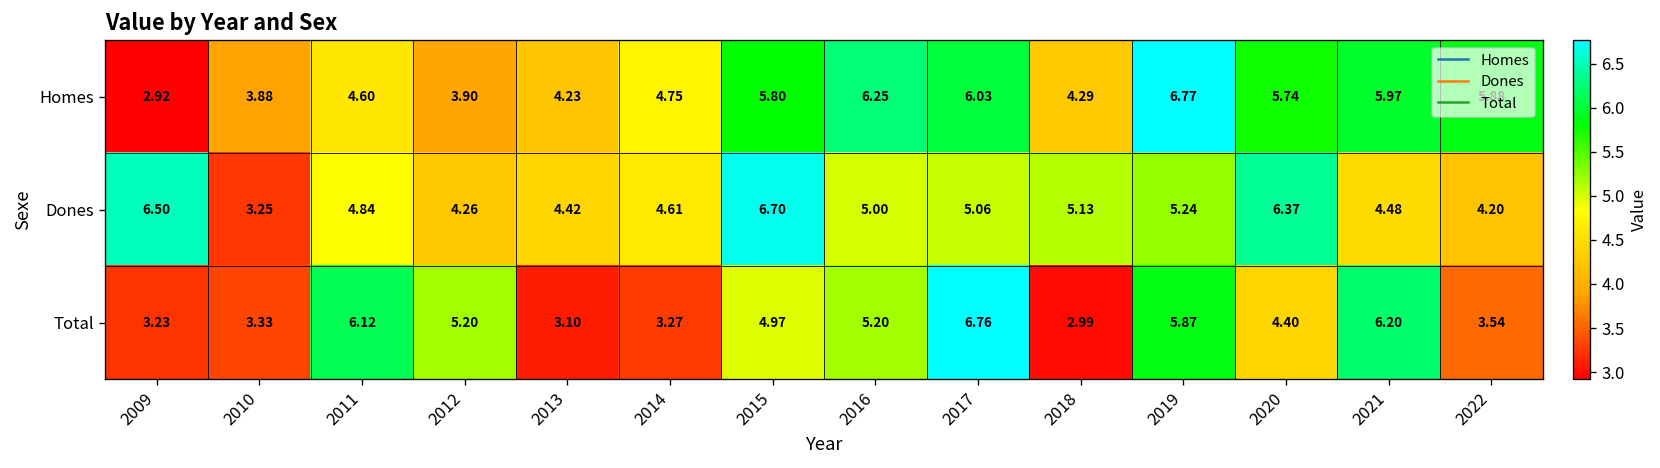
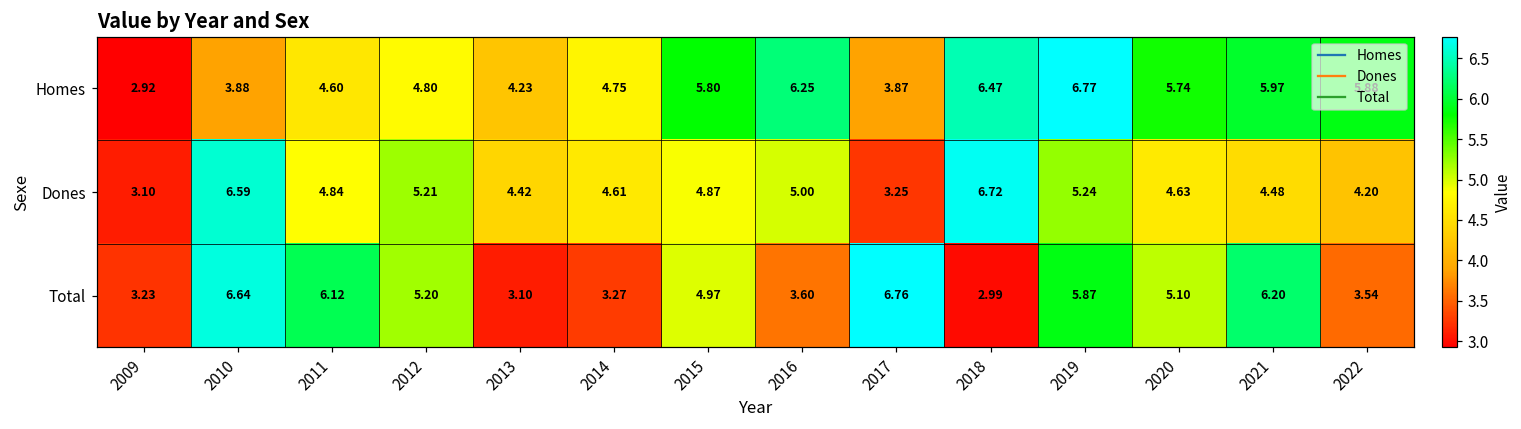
Homes, 2012: 3.90 -> 4.80
Homes, 2017: 6.03 -> 3.87
Homes, 2018: 4.29 -> 6.47
Dones, 2009: 6.50 -> 3.10
Dones, 2010: 3.25 -> 6.59
Dones, 2012: 4.26 -> 5.21
Dones, 2015: 6.70 -> 4.87
Dones, 2017: 5.06 -> 3.25
Dones, 2018: 5.13 -> 6.72
Dones, 2020: 6.37 -> 4.63
Total, 2010: 3.33 -> 6.64
Total, 2016: 5.20 -> 3.60
Total, 2020: 4.40 -> 5.10
